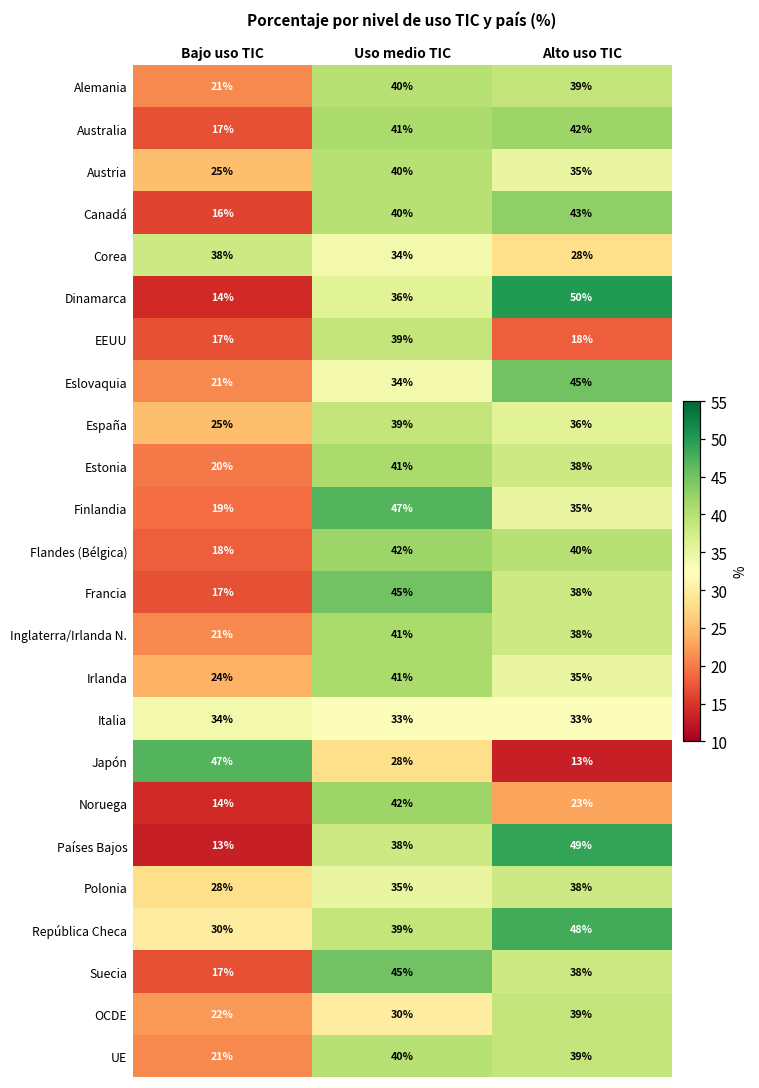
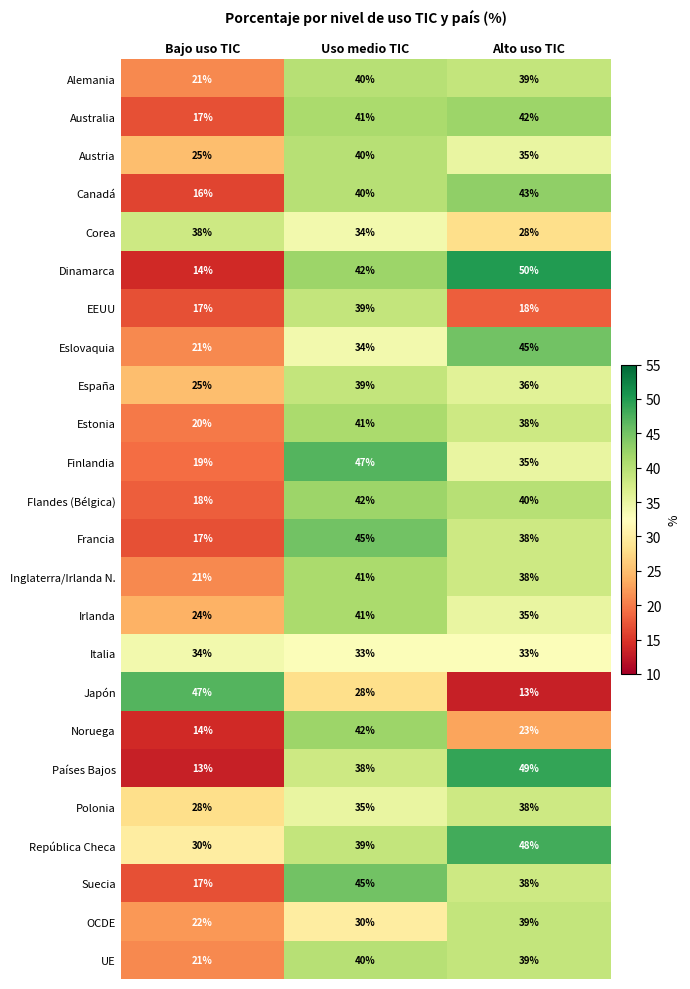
Dinamarca, Uso medio TIC: 36% -> 42%
